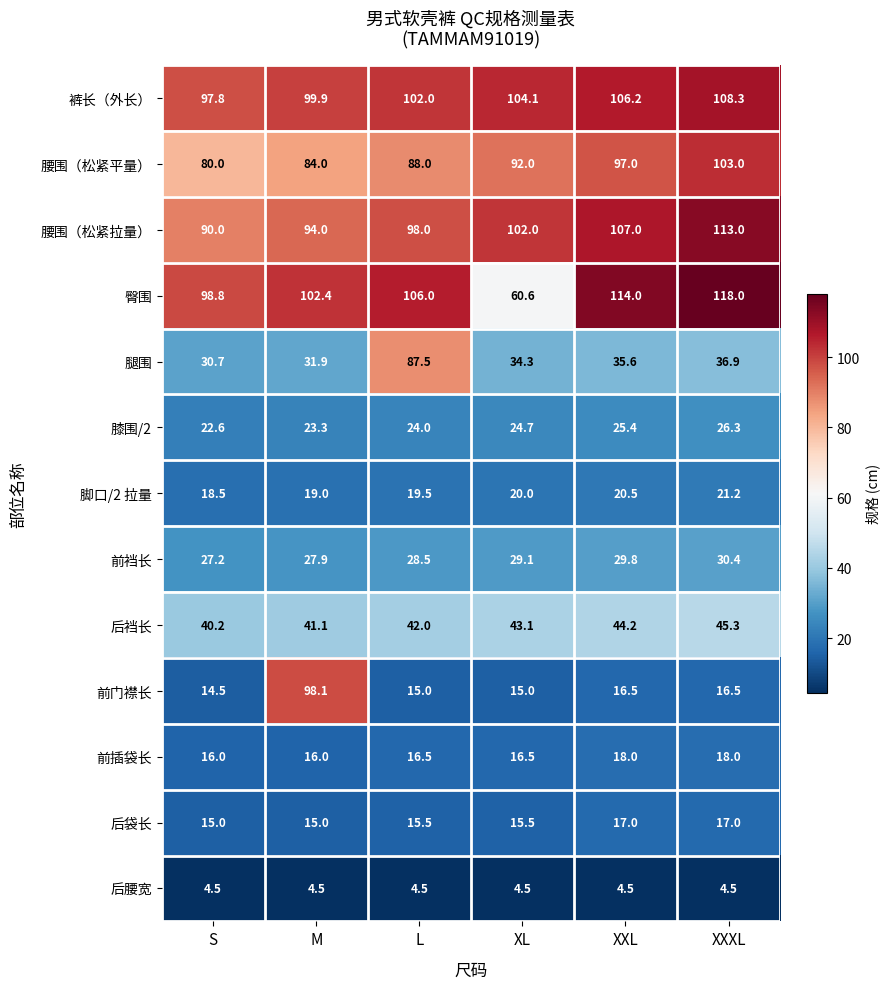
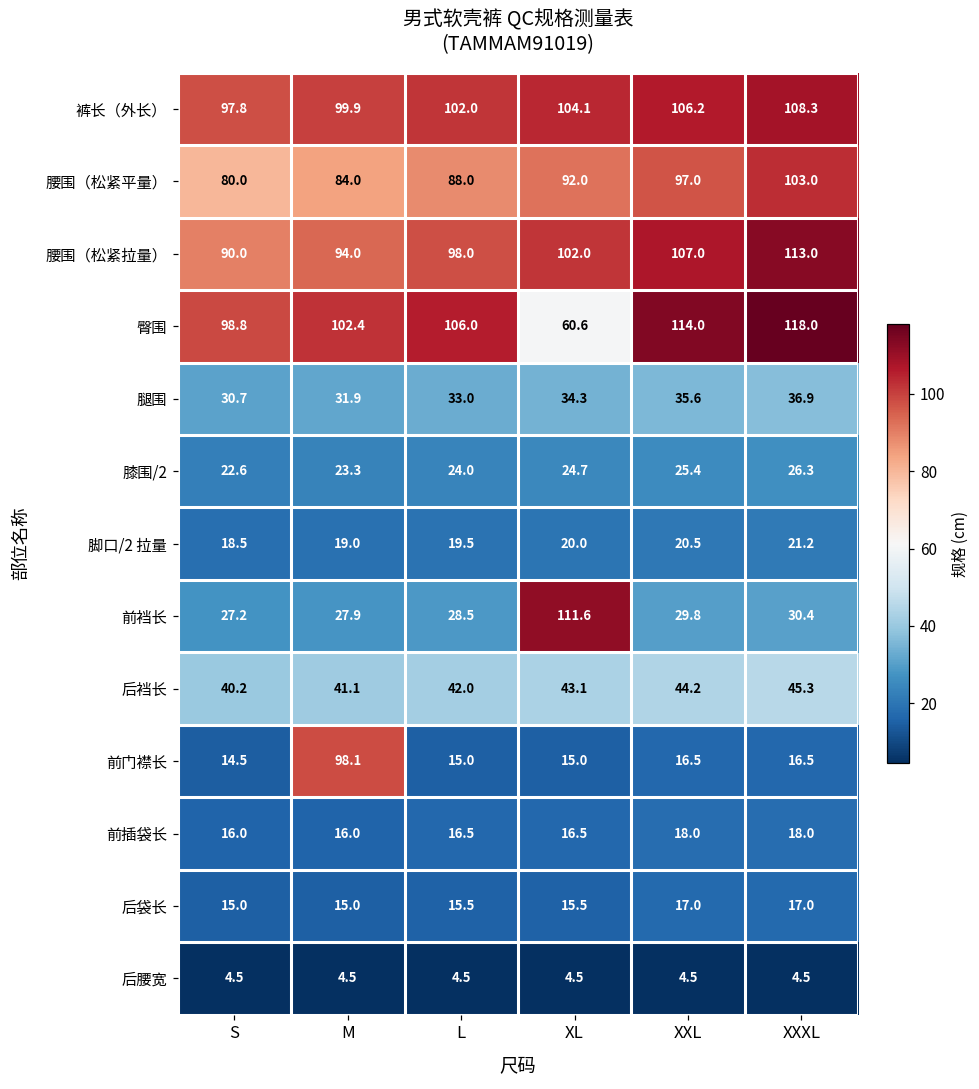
腿围, L: 87.5 -> 33.0
前裆长, XL: 29.1 -> 111.6
